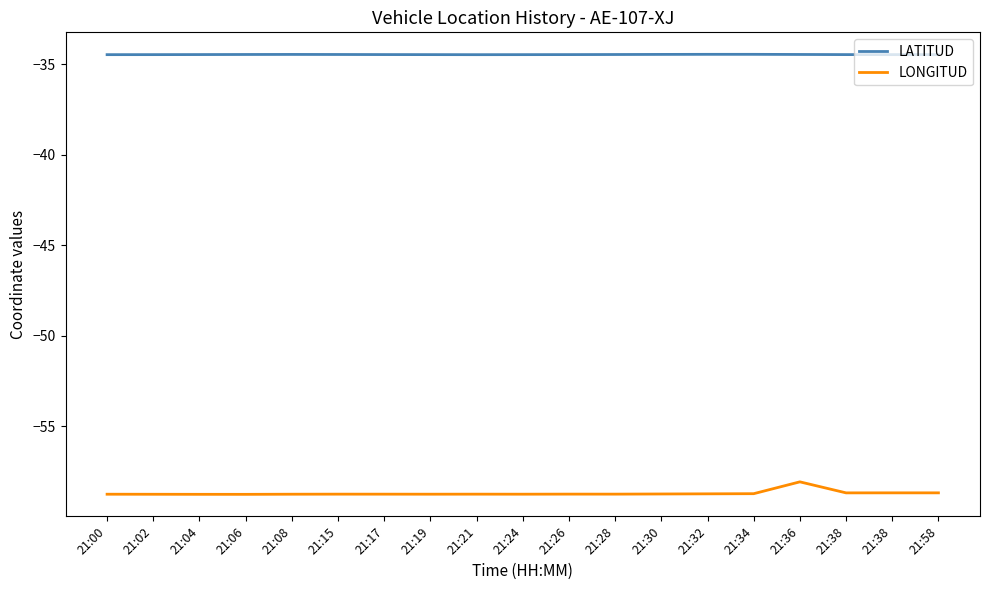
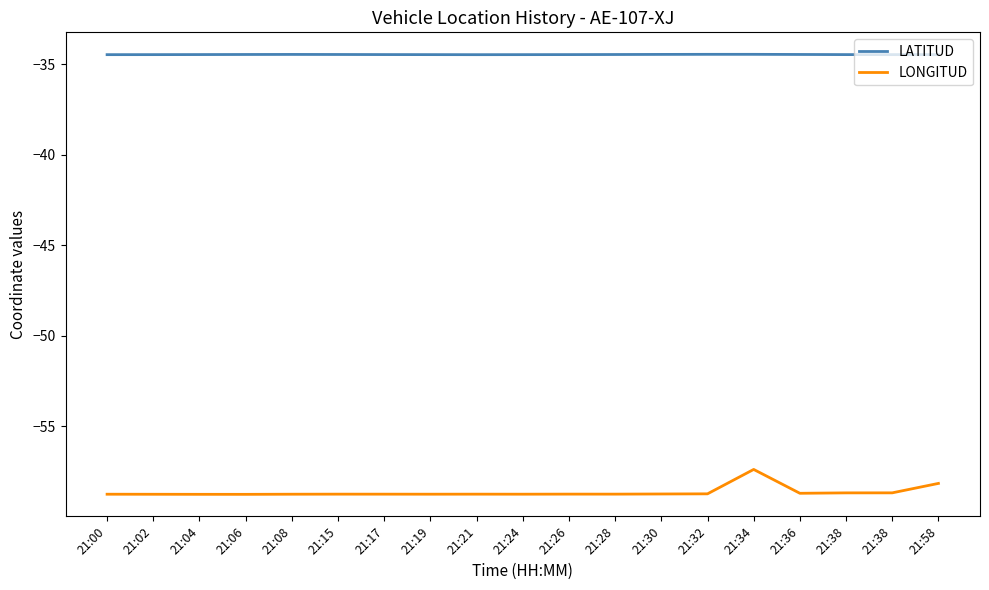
LONGITUD, 21:34: -58.7 -> -57.4
LONGITUD, 21:36: -58.1 -> -58.7
LONGITUD, 21:58: -58.7 -> -58.1
